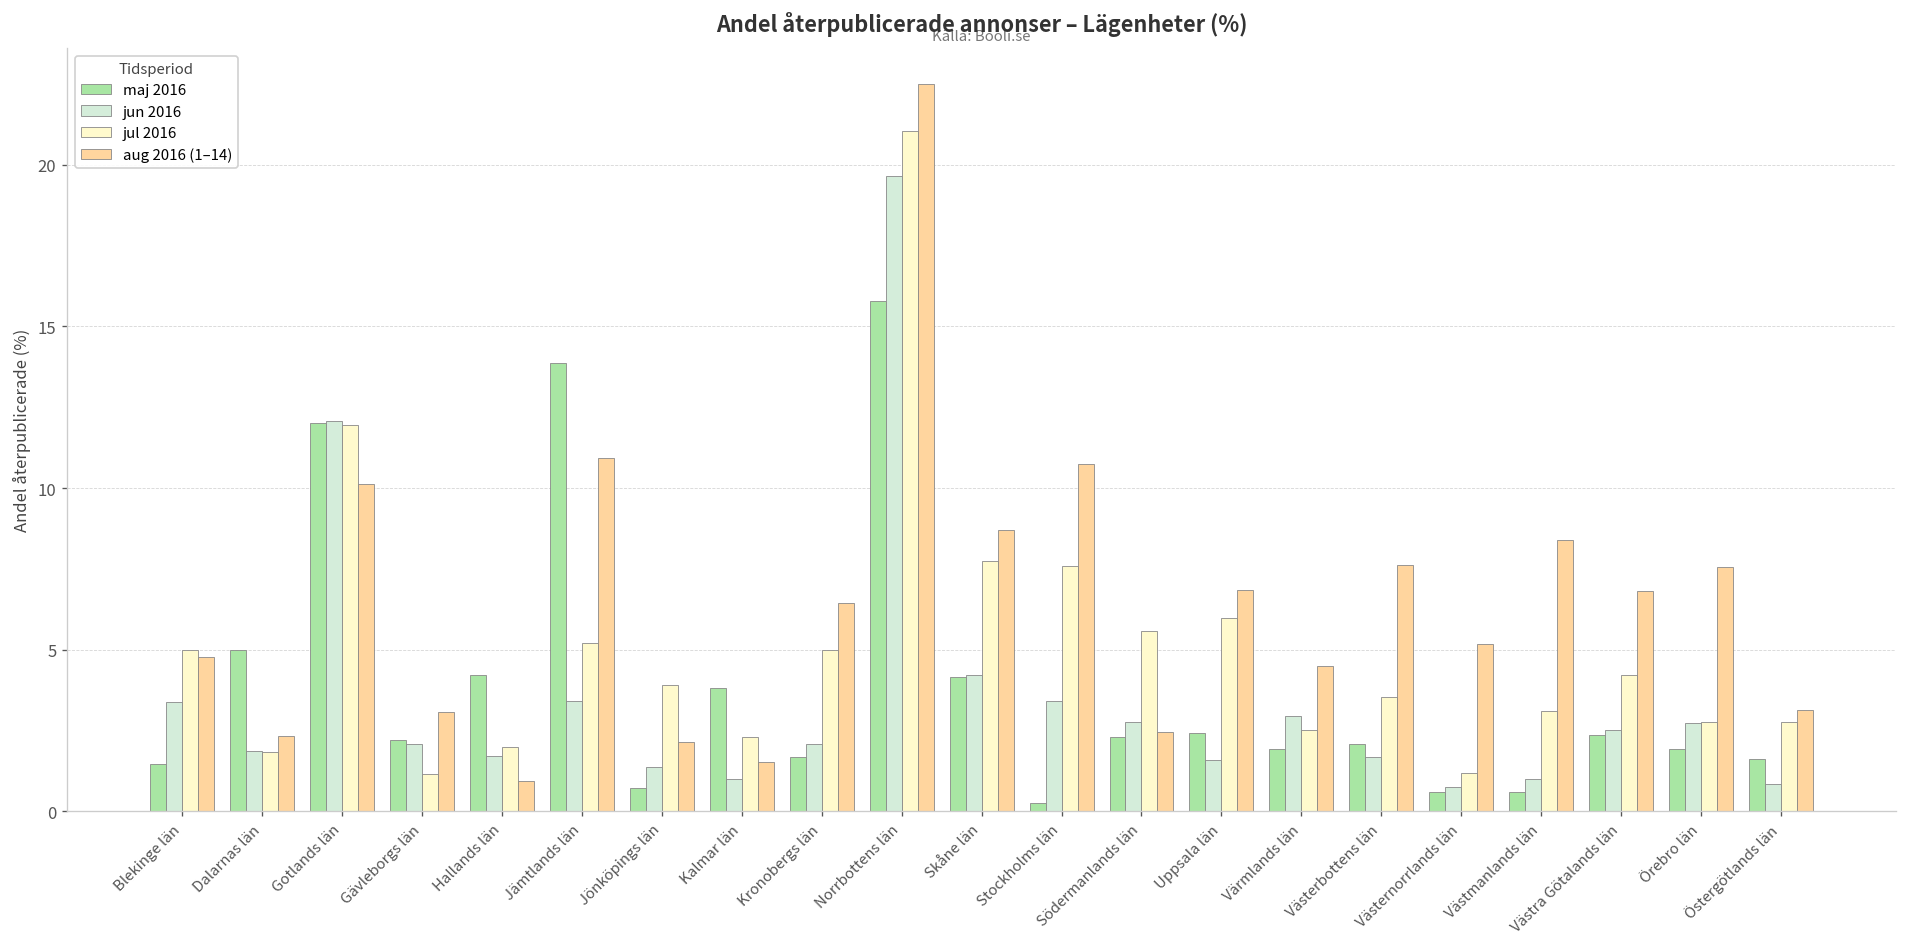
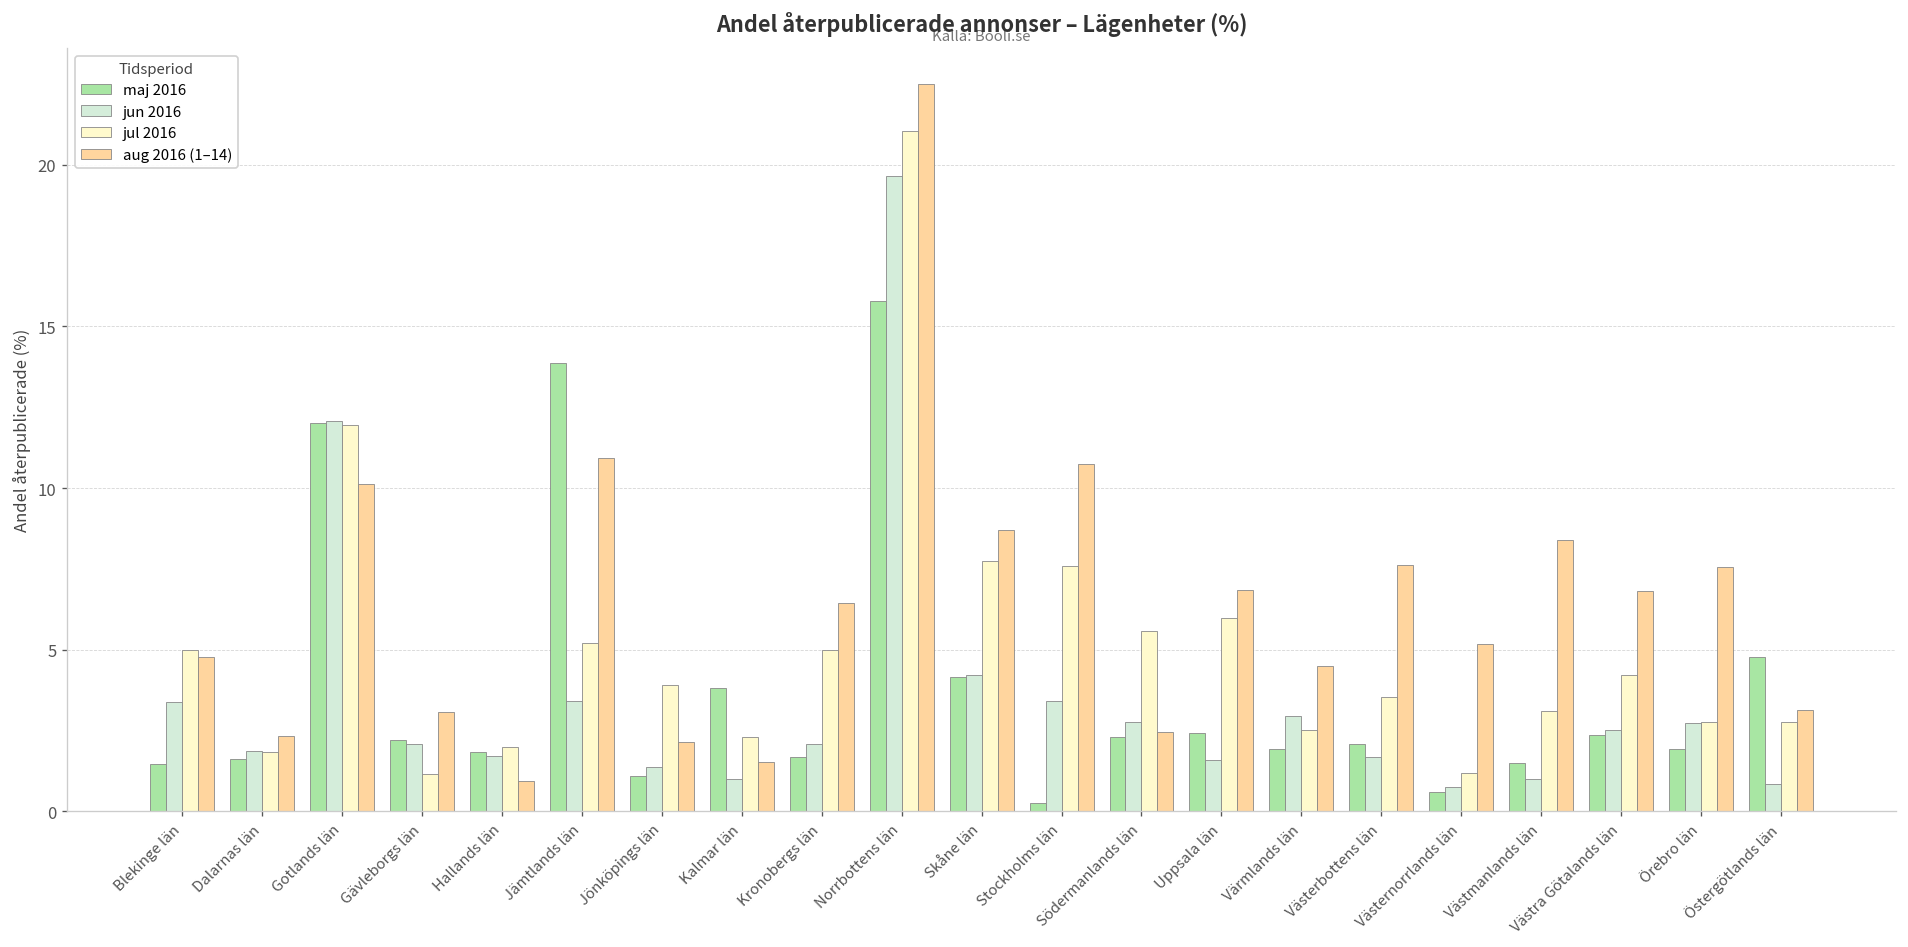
maj 2016, Dalarnas län: 5.0 -> 1.6
maj 2016, Hallands län: 4.2 -> 1.8
maj 2016, Jönköpings län: 0.7 -> 1.1
maj 2016, Västmanlands län: 0.6 -> 1.5
maj 2016, Östergötlands län: 1.6 -> 4.8
